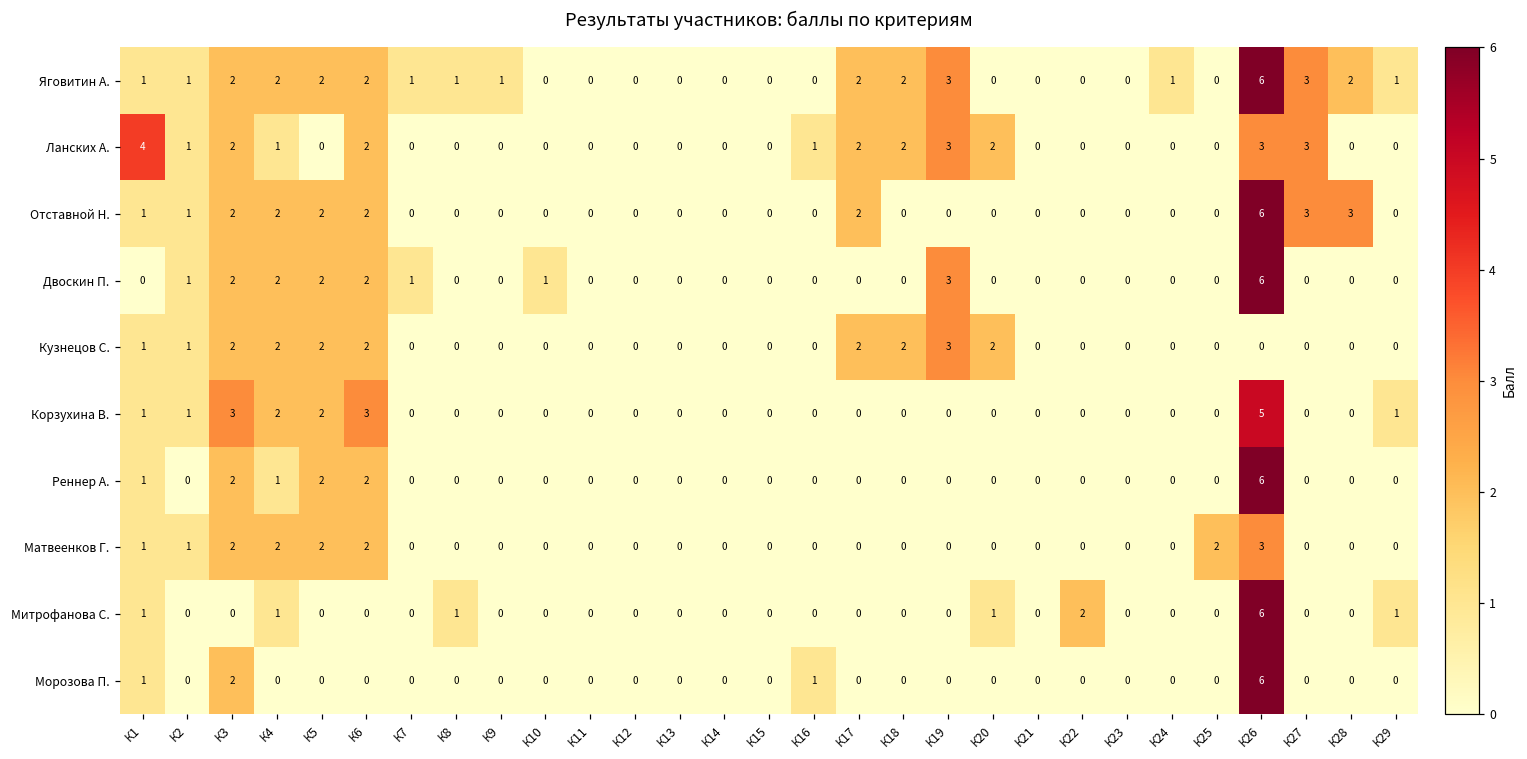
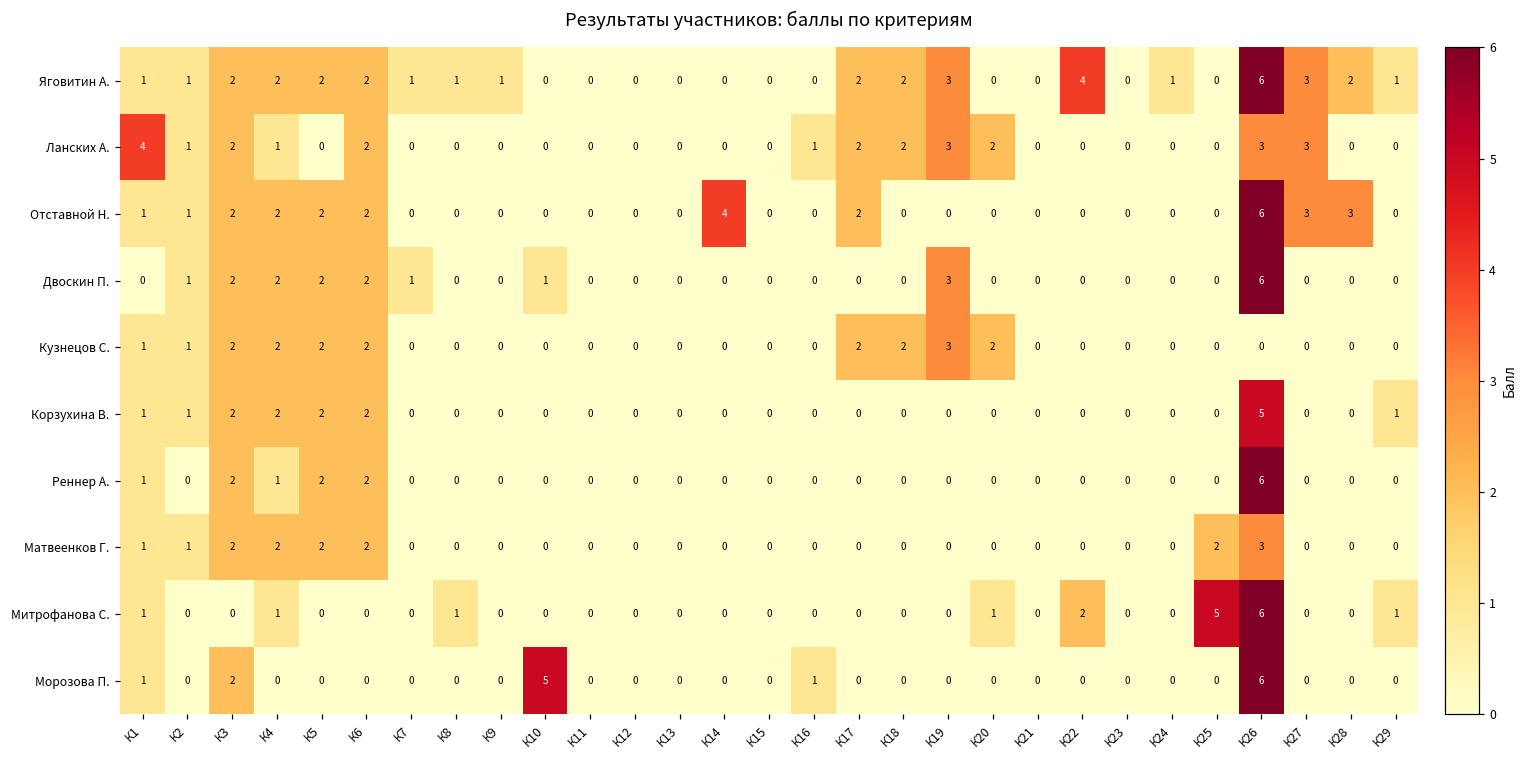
Яговитин А., К22: 0 -> 4
Отставной Н., К14: 0 -> 4
Корзухина В., К3: 3 -> 2
Корзухина В., К6: 3 -> 2
Митрофанова С., К25: 0 -> 5
Морозова П., К10: 0 -> 5
